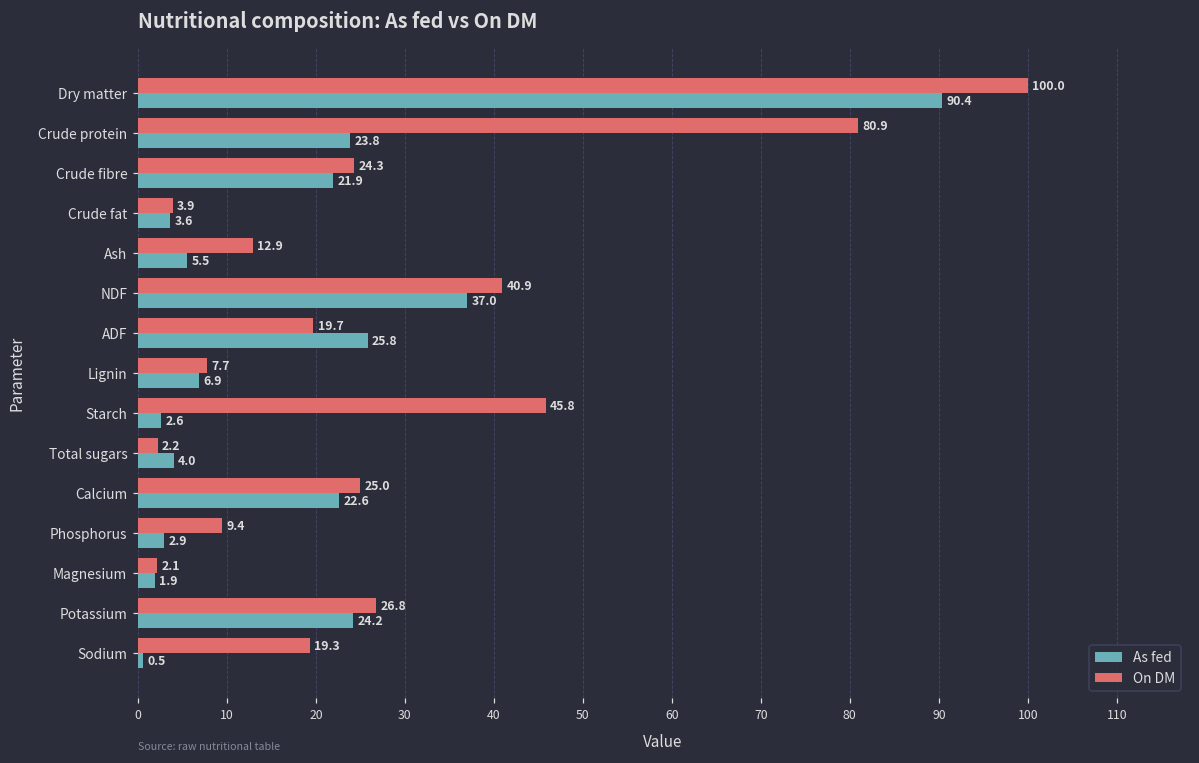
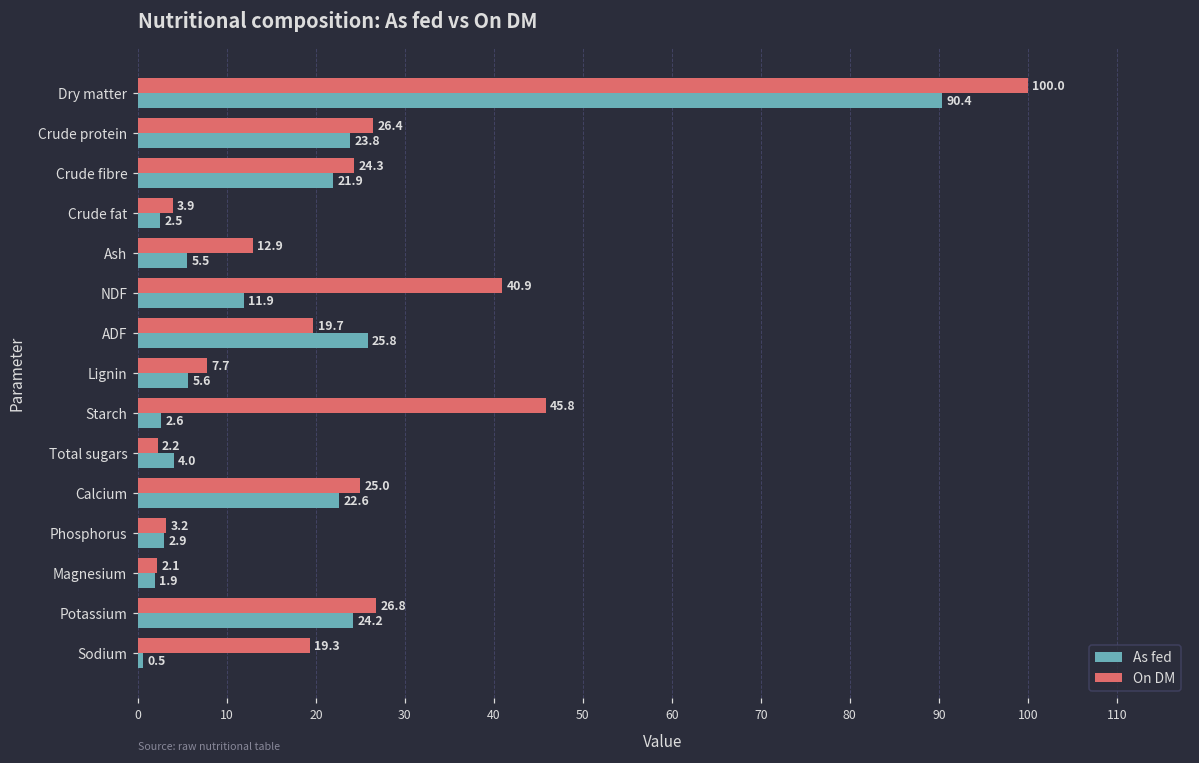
On DM, Crude protein: 80.9 -> 26.4
As fed, Crude fat: 3.6 -> 2.5
As fed, NDF: 37.0 -> 11.9
As fed, Lignin: 6.9 -> 5.6
On DM, Phosphorus: 9.4 -> 3.2
